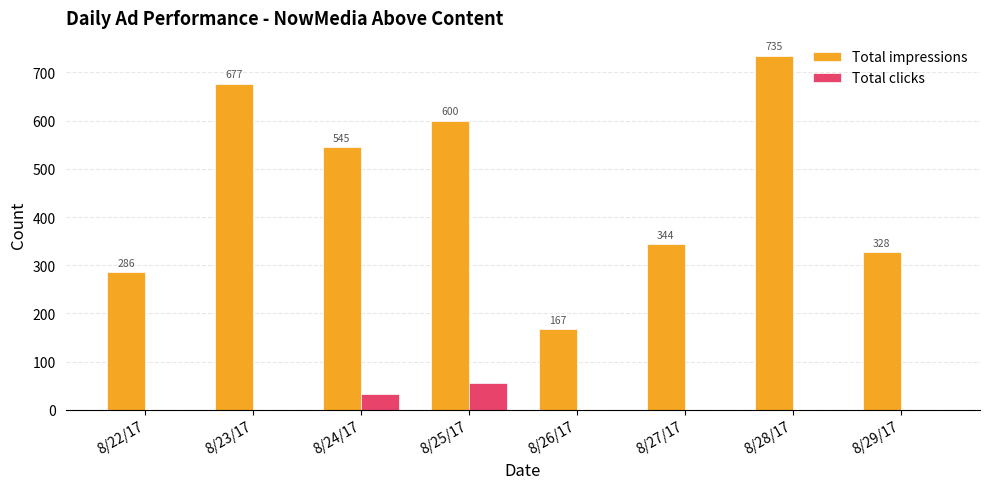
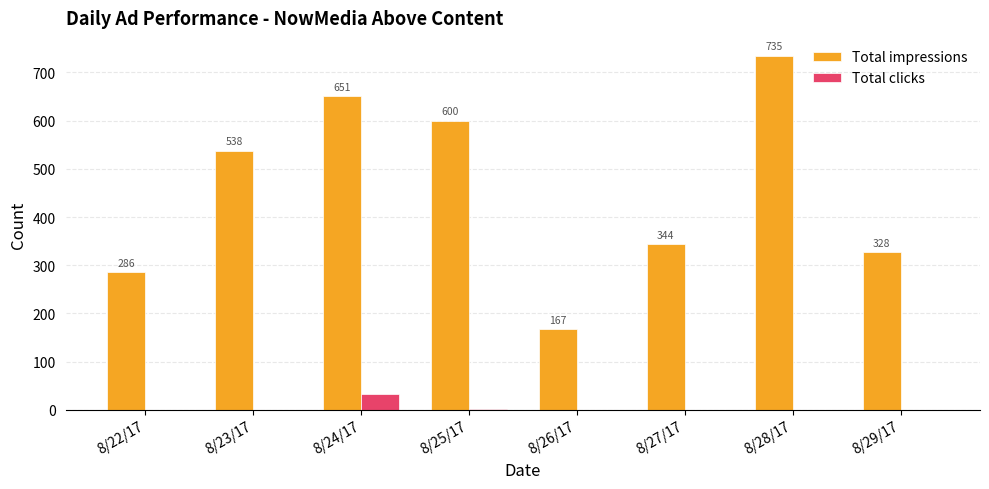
Total impressions, 8/23/17: 677 -> 538
Total impressions, 8/24/17: 545 -> 651
Total clicks, 8/25/17: 60 -> 0
